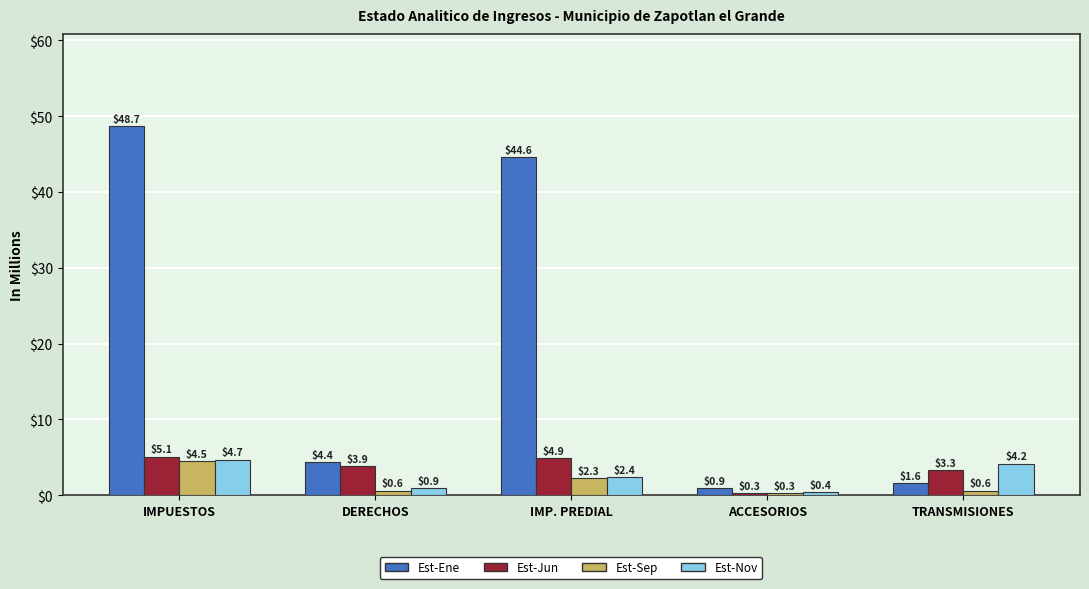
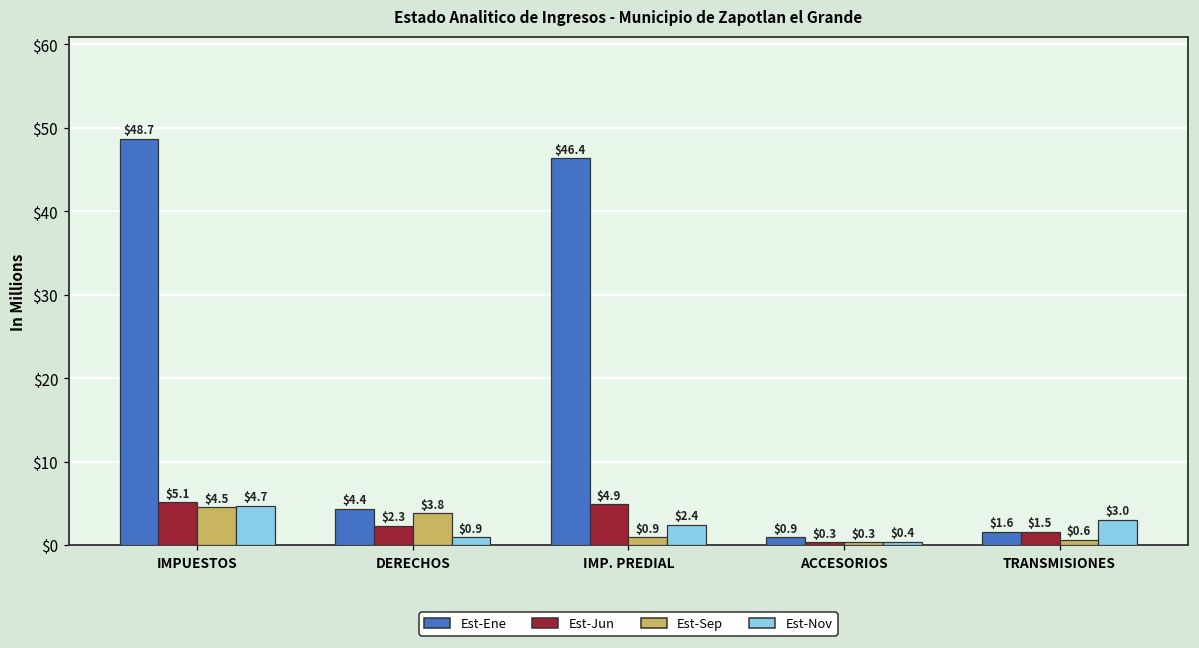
Est-Jun, DERECHOS: $3.9 -> $2.3
Est-Sep, DERECHOS: $0.6 -> $3.8
Est-Ene, IMP. PREDIAL: $44.6 -> $46.4
Est-Sep, IMP. PREDIAL: $2.3 -> $0.9
Est-Jun, TRANSMISIONES: $3.3 -> $1.5
Est-Nov, TRANSMISIONES: $4.2 -> $3.0
